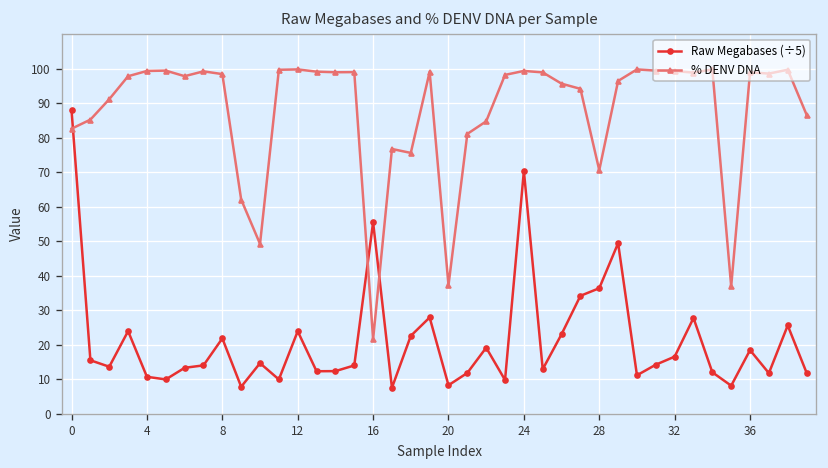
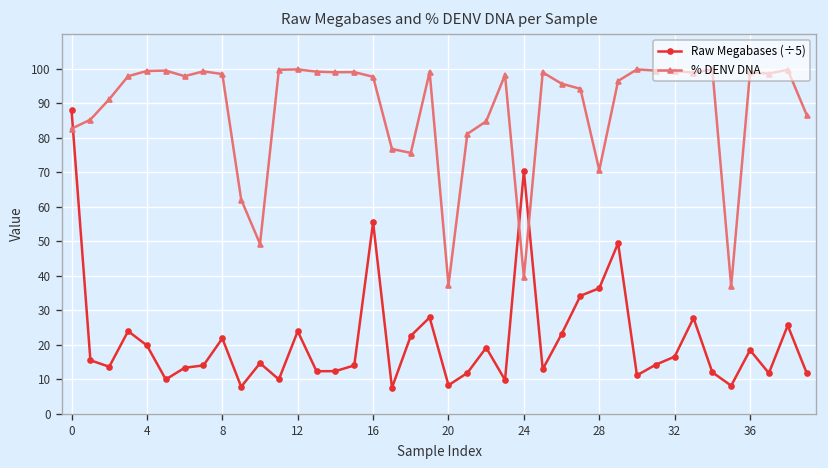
Raw Megabases (÷5), 4: 11 -> 20
% DENV DNA, 16: 22 -> 98
% DENV DNA, 24: 99 -> 40
